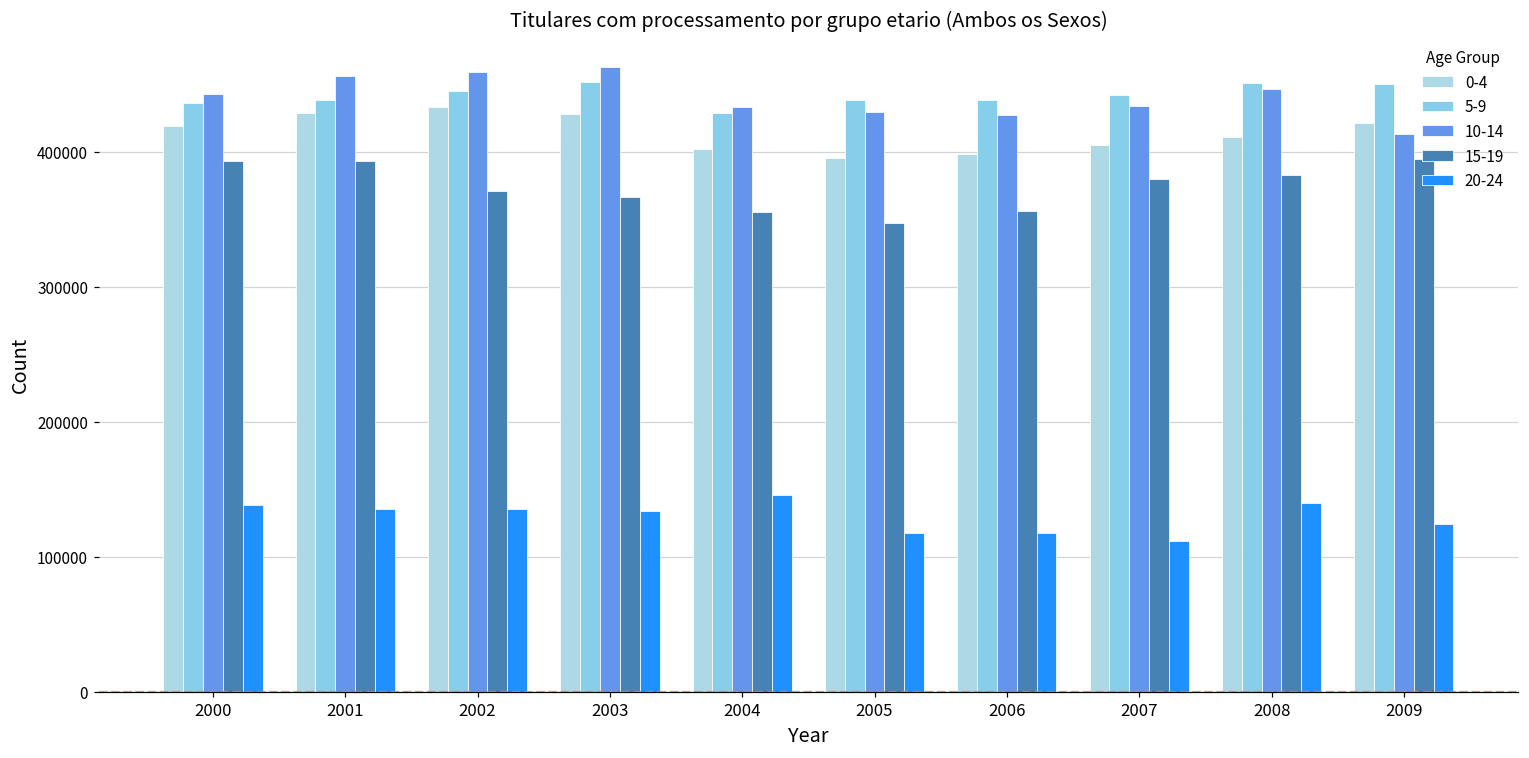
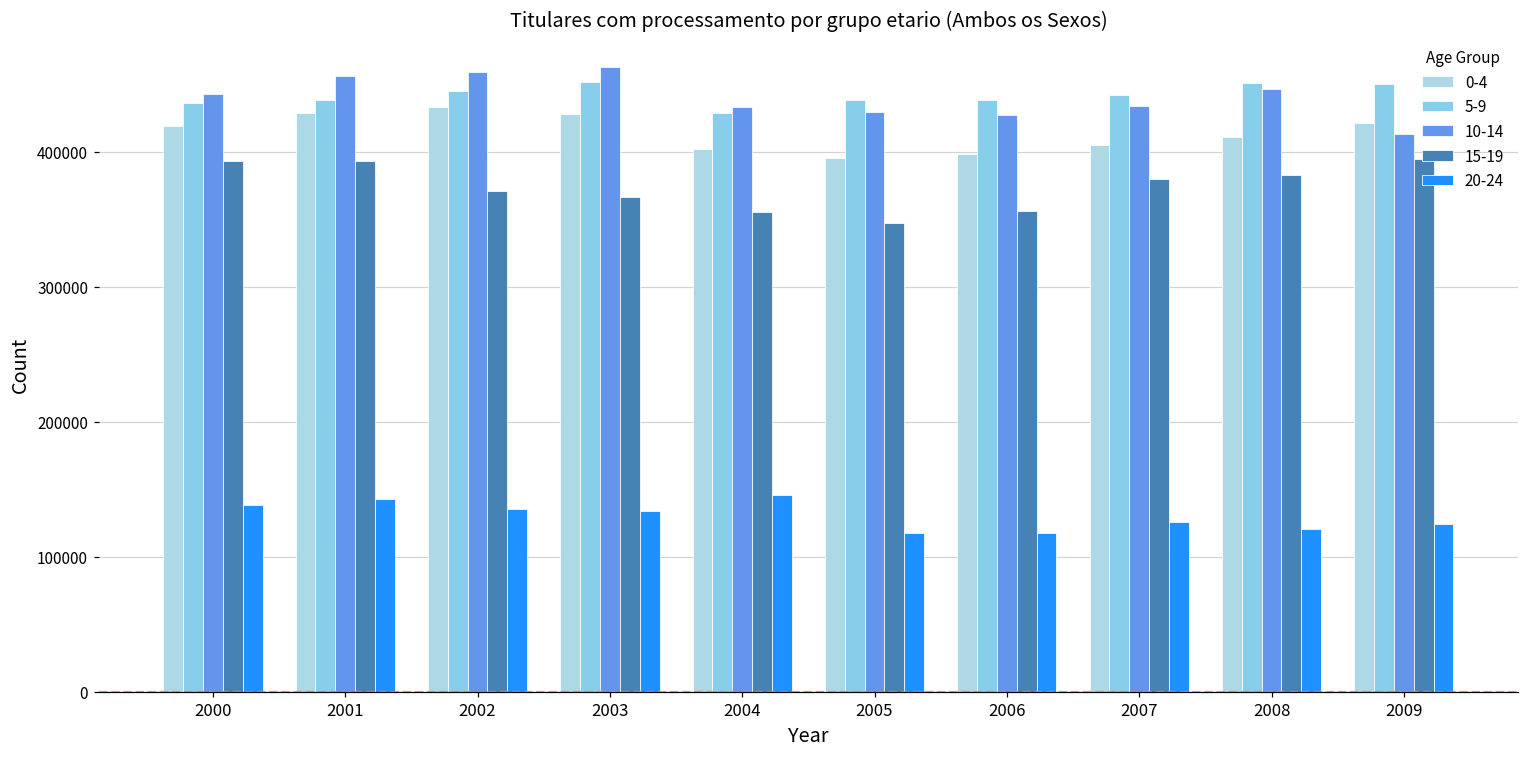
20-24, 2001: 135000 -> 143000
20-24, 2007: 112000 -> 126000
20-24, 2008: 140000 -> 120000
